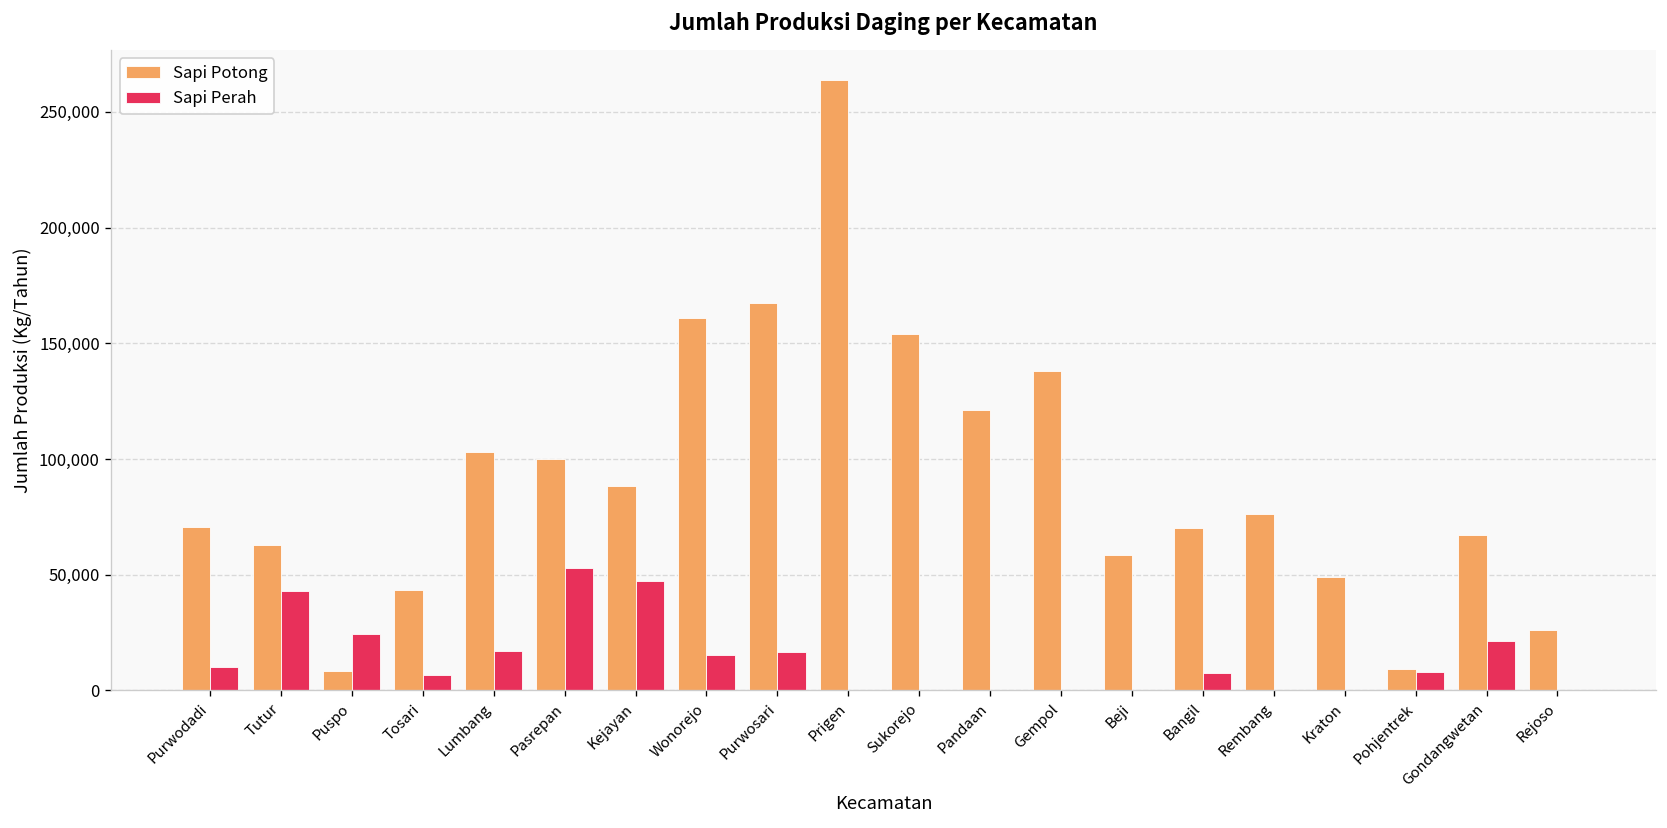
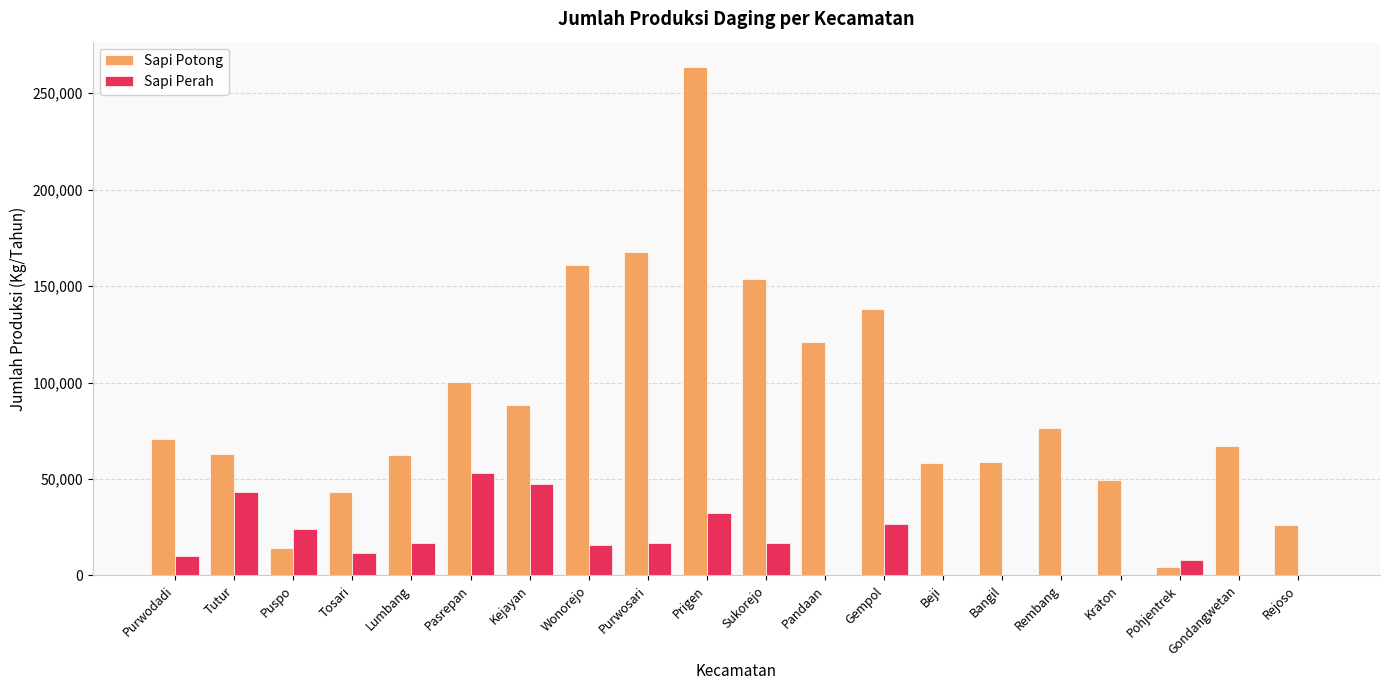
Sapi Potong, Puspo: 8,000 -> 14,000
Sapi Perah, Tosari: 7,000 -> 12,000
Sapi Potong, Lumbang: 103,000 -> 62,000
Sapi Perah, Prigen: 0 -> 32,000
Sapi Perah, Sukorejo: 0 -> 17,000
Sapi Perah, Gempol: 0 -> 27,000
Sapi Potong, Bangil: 70,000 -> 59,000
Sapi Perah, Bangil: 7,000 -> 0
Sapi Potong, Pohjentrek: 9,000 -> 4,000
Sapi Perah, Gondangwetan: 21,000 -> 0
